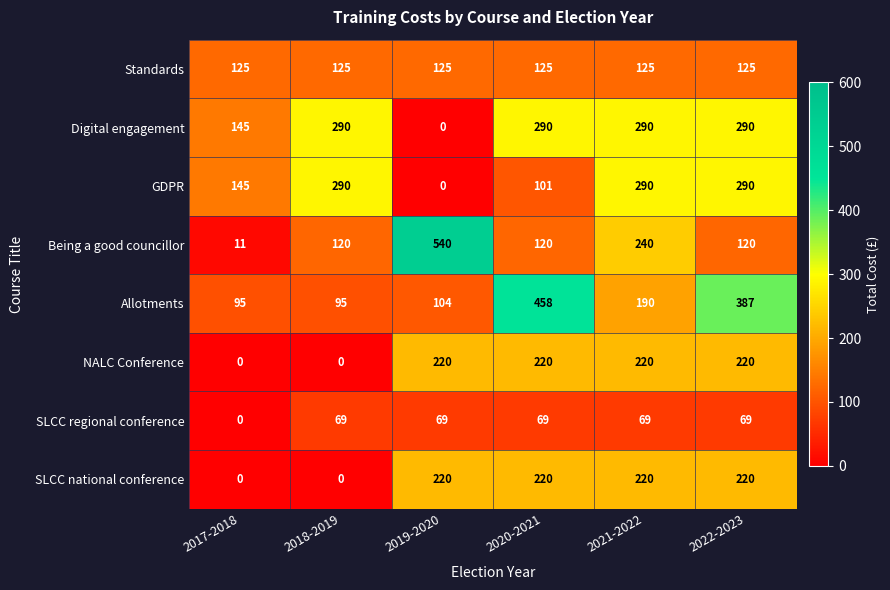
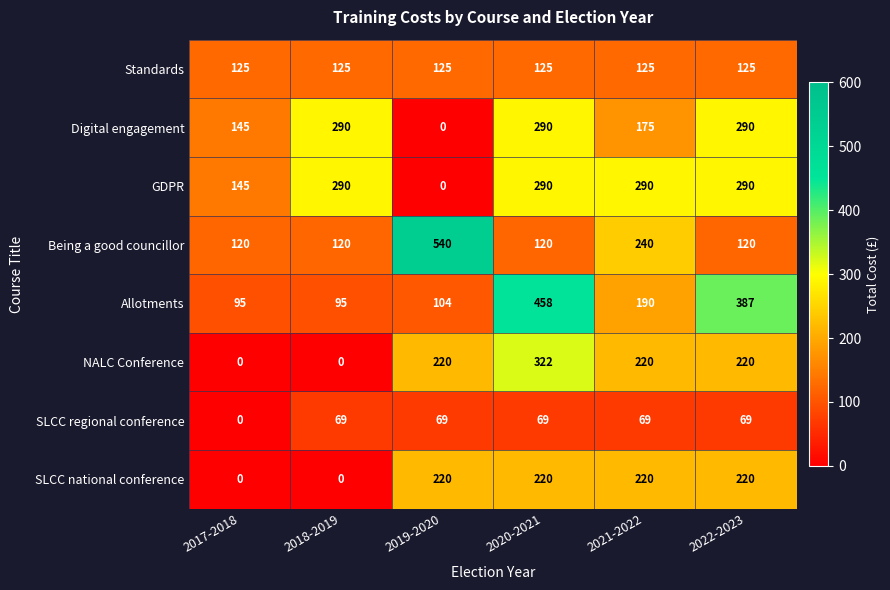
Digital engagement, 2021-2022: 290 -> 175
GDPR, 2020-2021: 101 -> 290
Being a good councillor, 2017-2018: 11 -> 120
NALC Conference, 2020-2021: 220 -> 322
